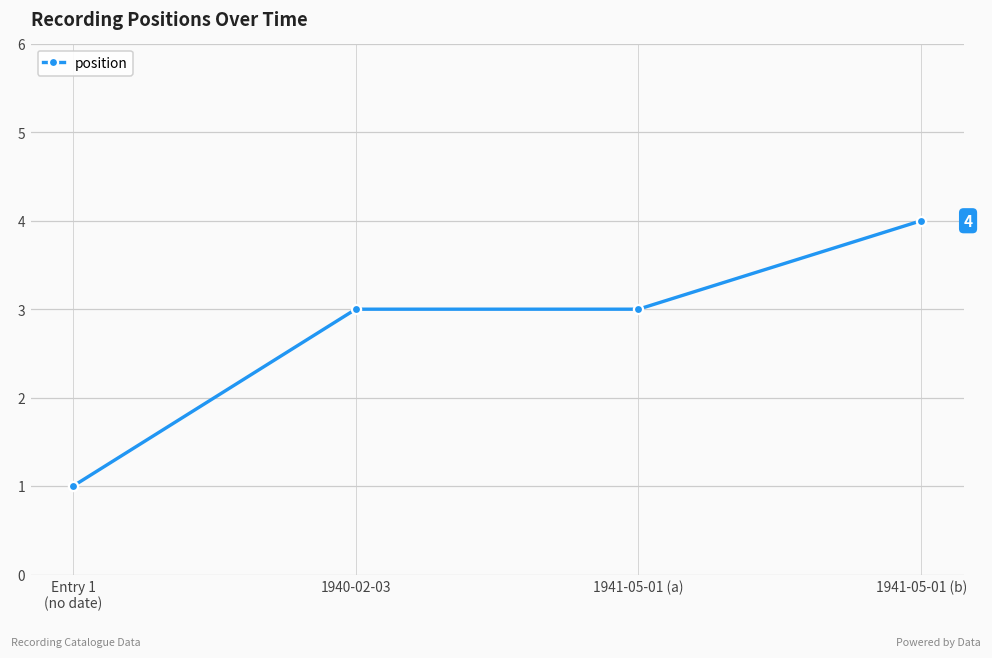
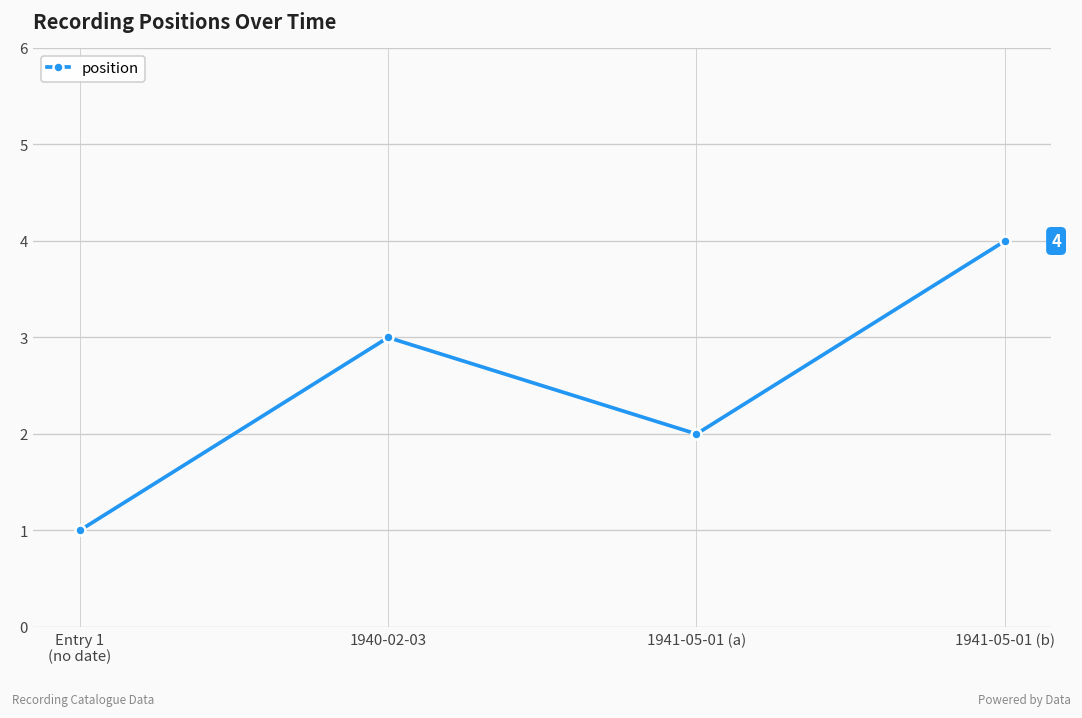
1941-05-01 (a): 3 -> 2
